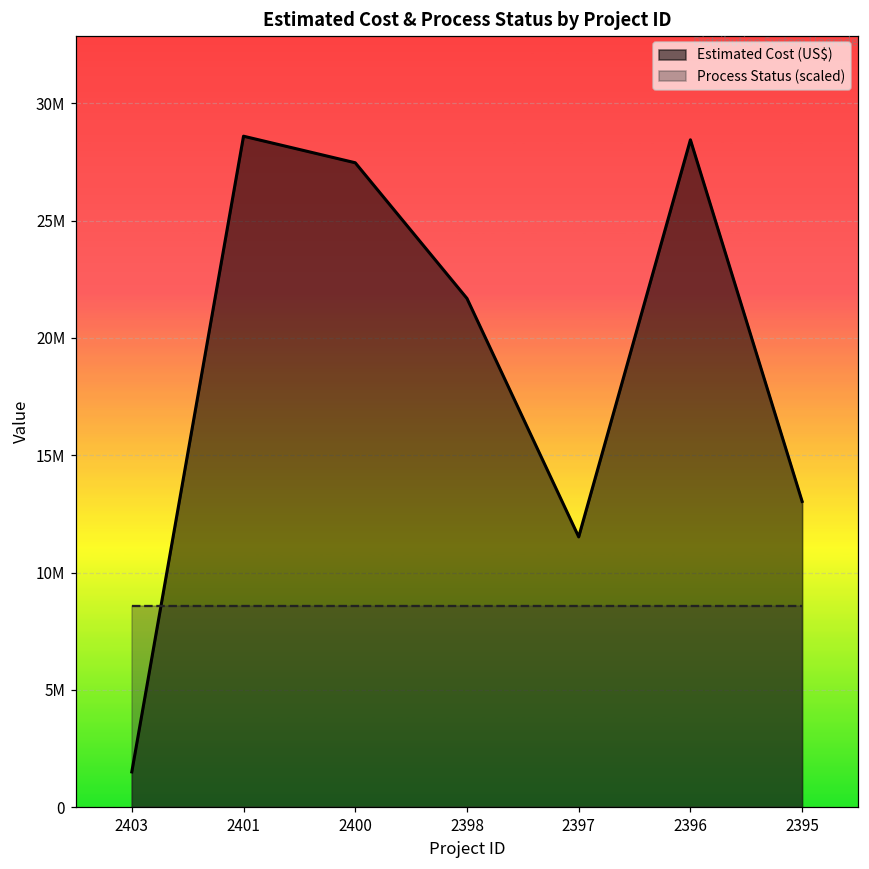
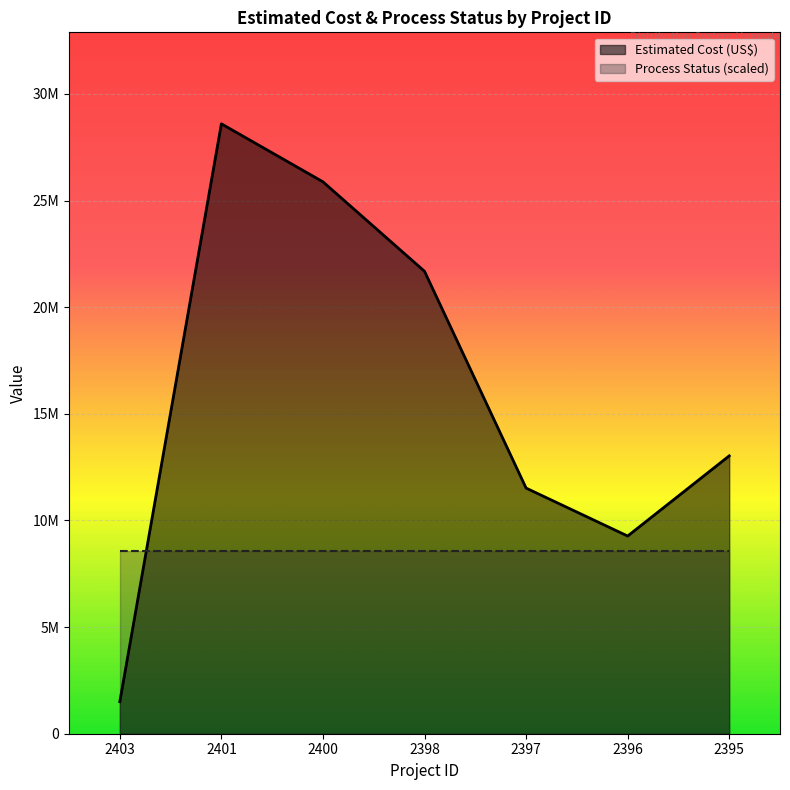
Estimated Cost (US$), 2400: 27500000 -> 25900000
Estimated Cost (US$), 2396: 28400000 -> 9300000
